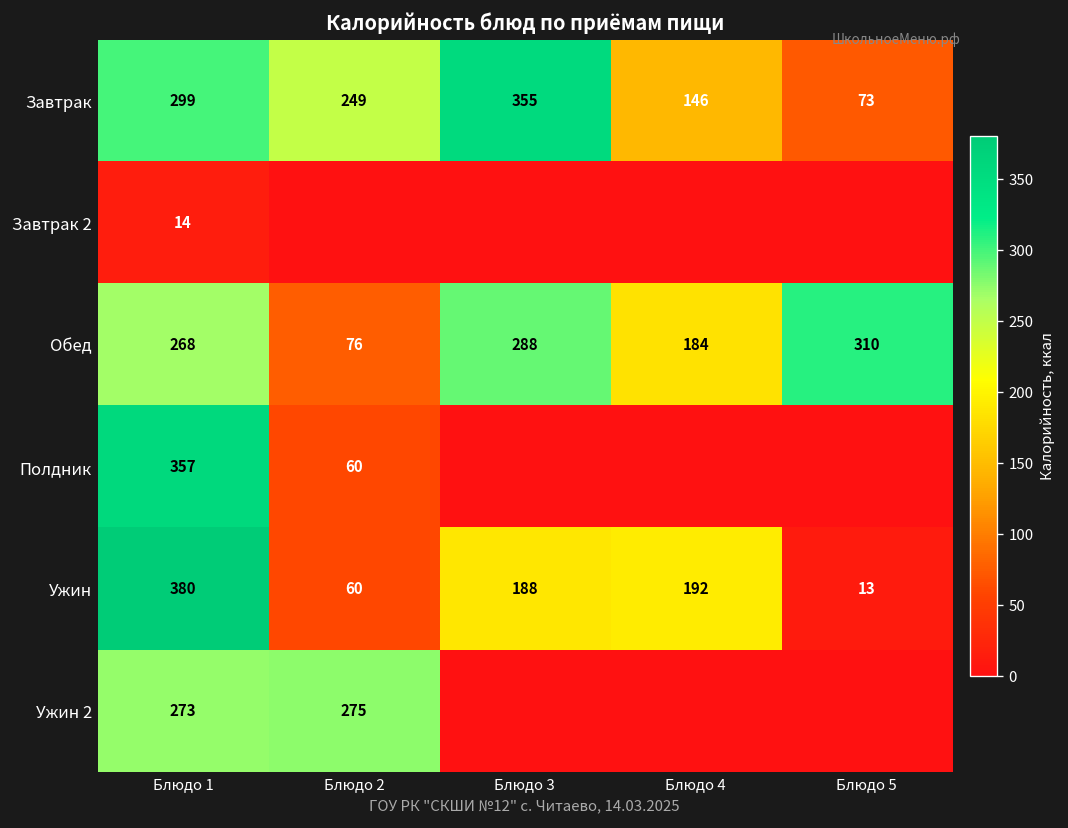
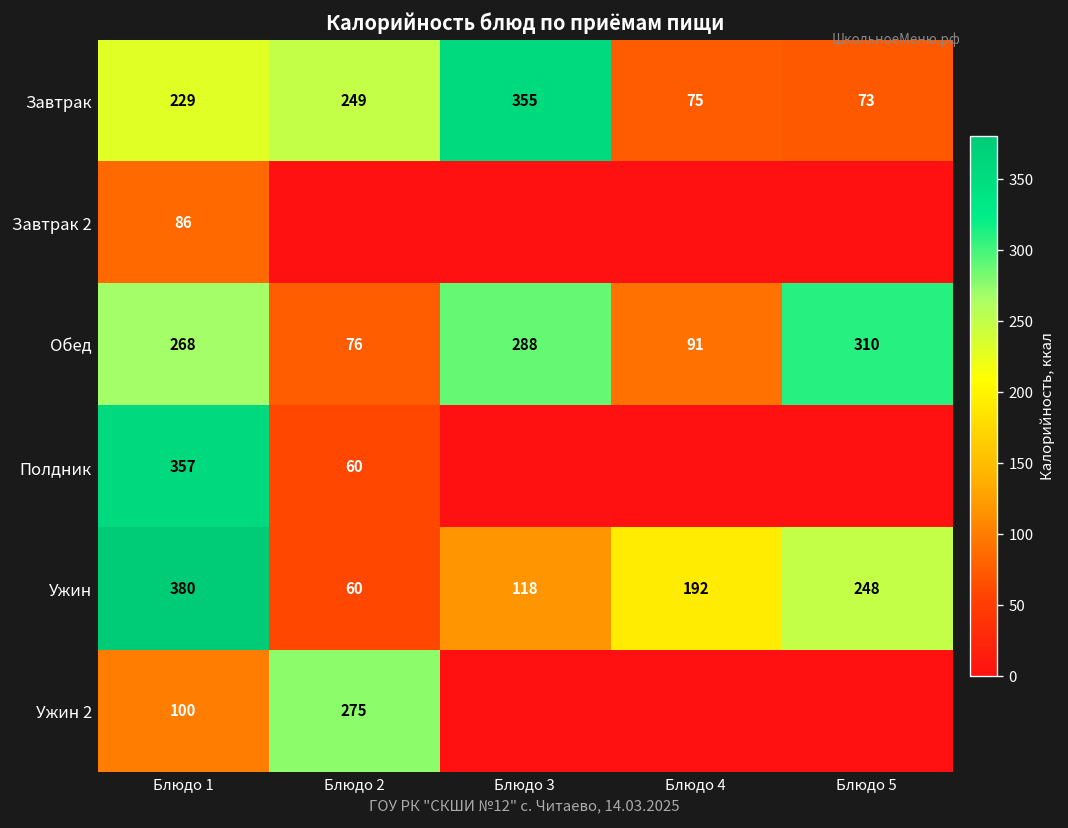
Завтрак, Блюдо 1: 299 -> 229
Завтрак, Блюдо 4: 146 -> 75
Завтрак 2, Блюдо 1: 14 -> 86
Обед, Блюдо 4: 184 -> 91
Ужин, Блюдо 3: 188 -> 118
Ужин, Блюдо 5: 13 -> 248
Ужин 2, Блюдо 1: 273 -> 100
